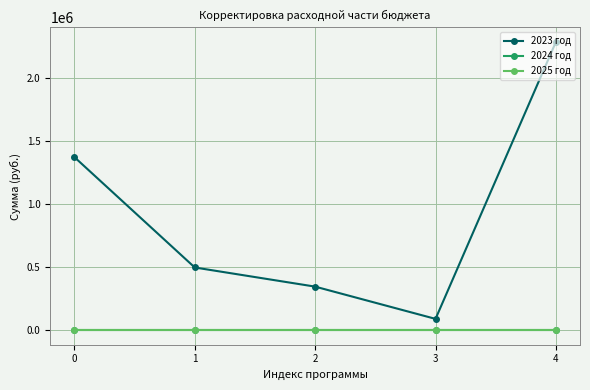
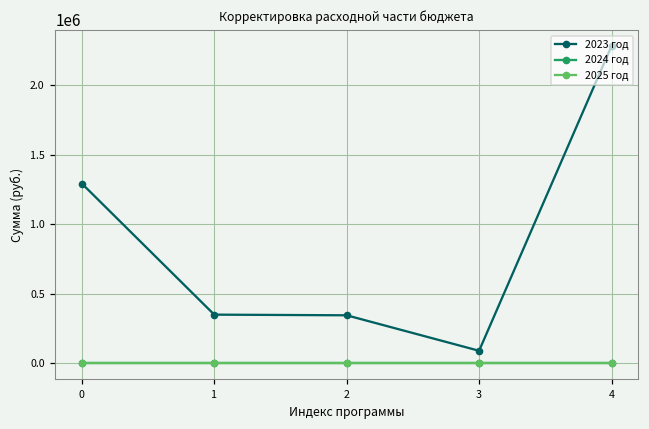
2023 год, 0: 1370000 -> 1290000
2023 год, 1: 500000 -> 350000
